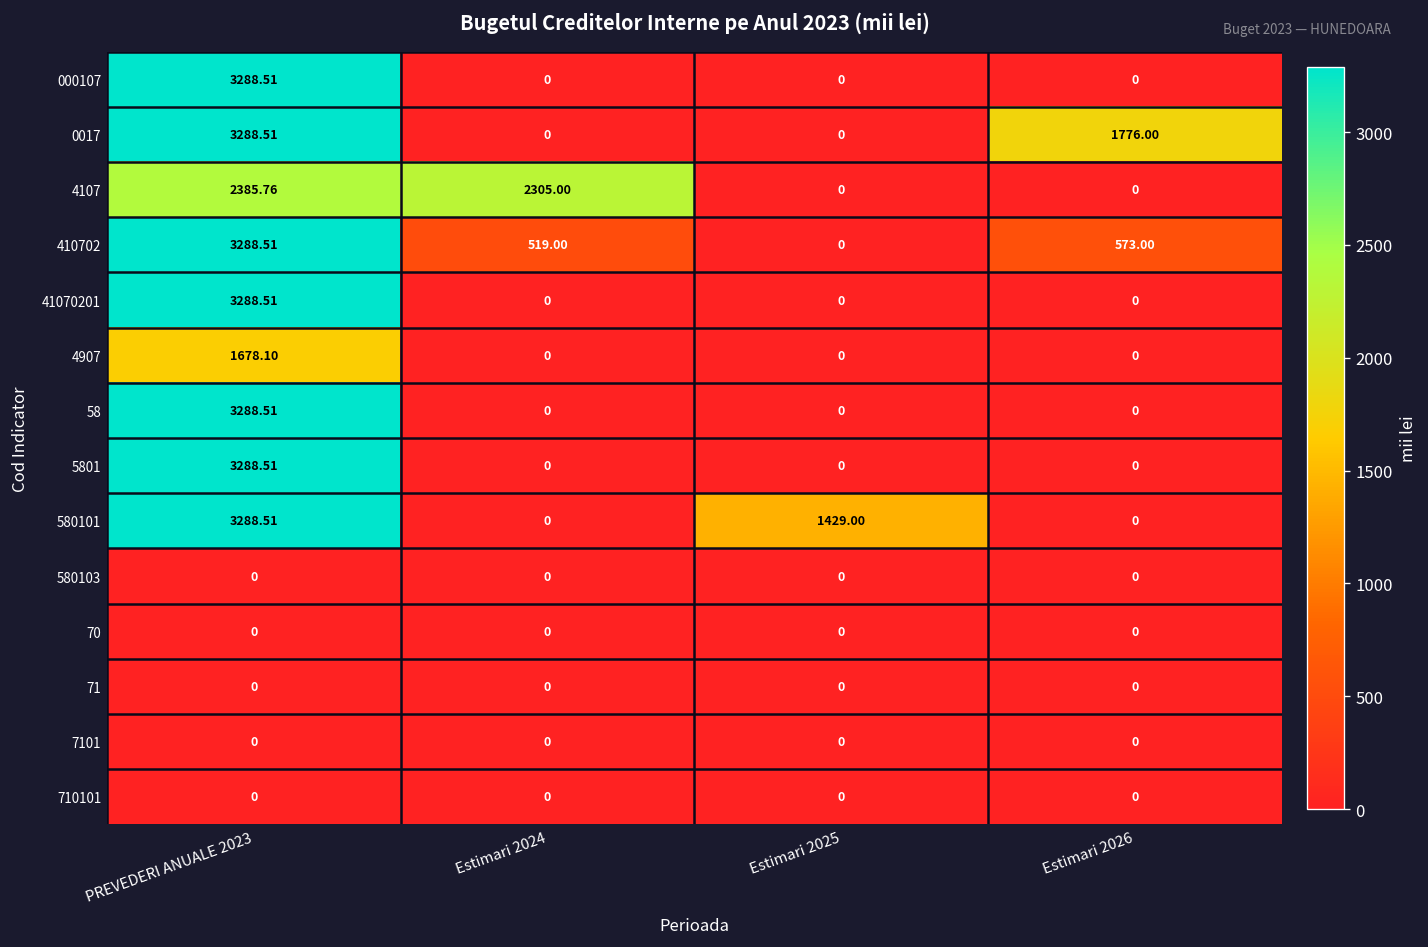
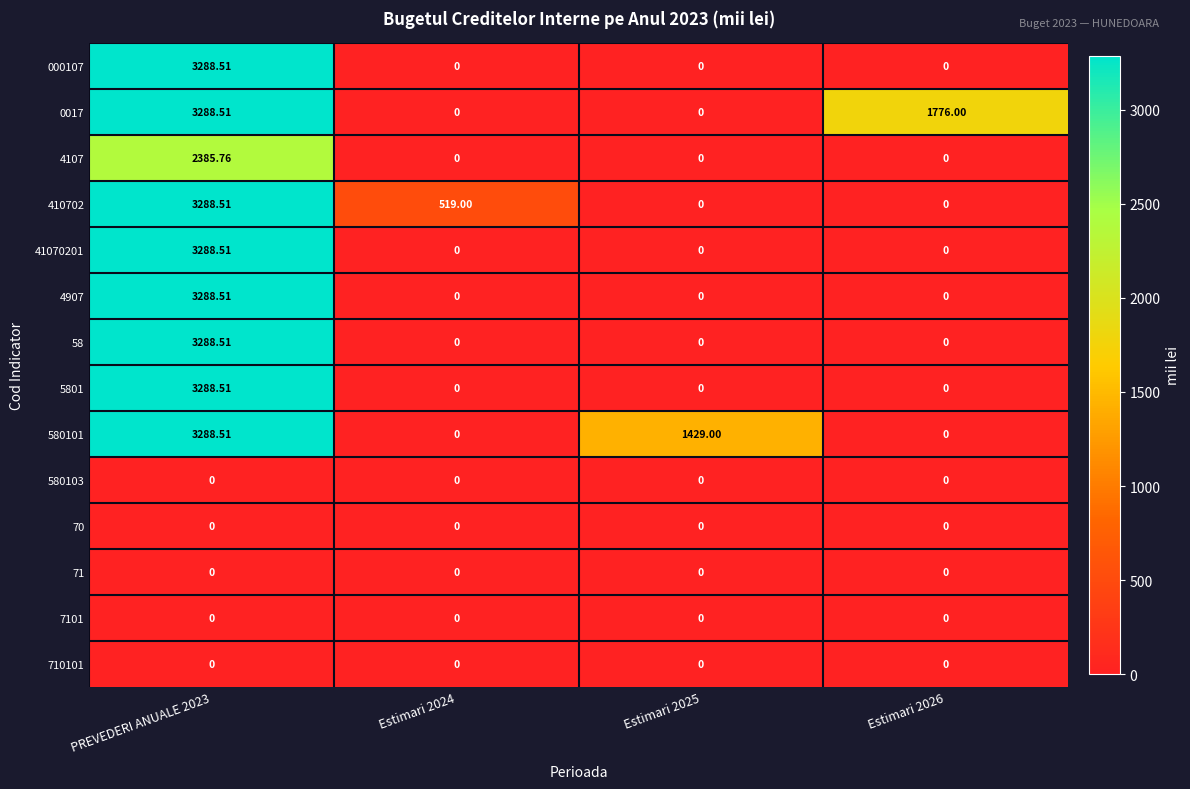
4107, Estimari 2024: 2305.00 -> 0
410702, Estimari 2026: 573.00 -> 0
4907, PREVEDERI ANUALE 2023: 1678.10 -> 3288.51
